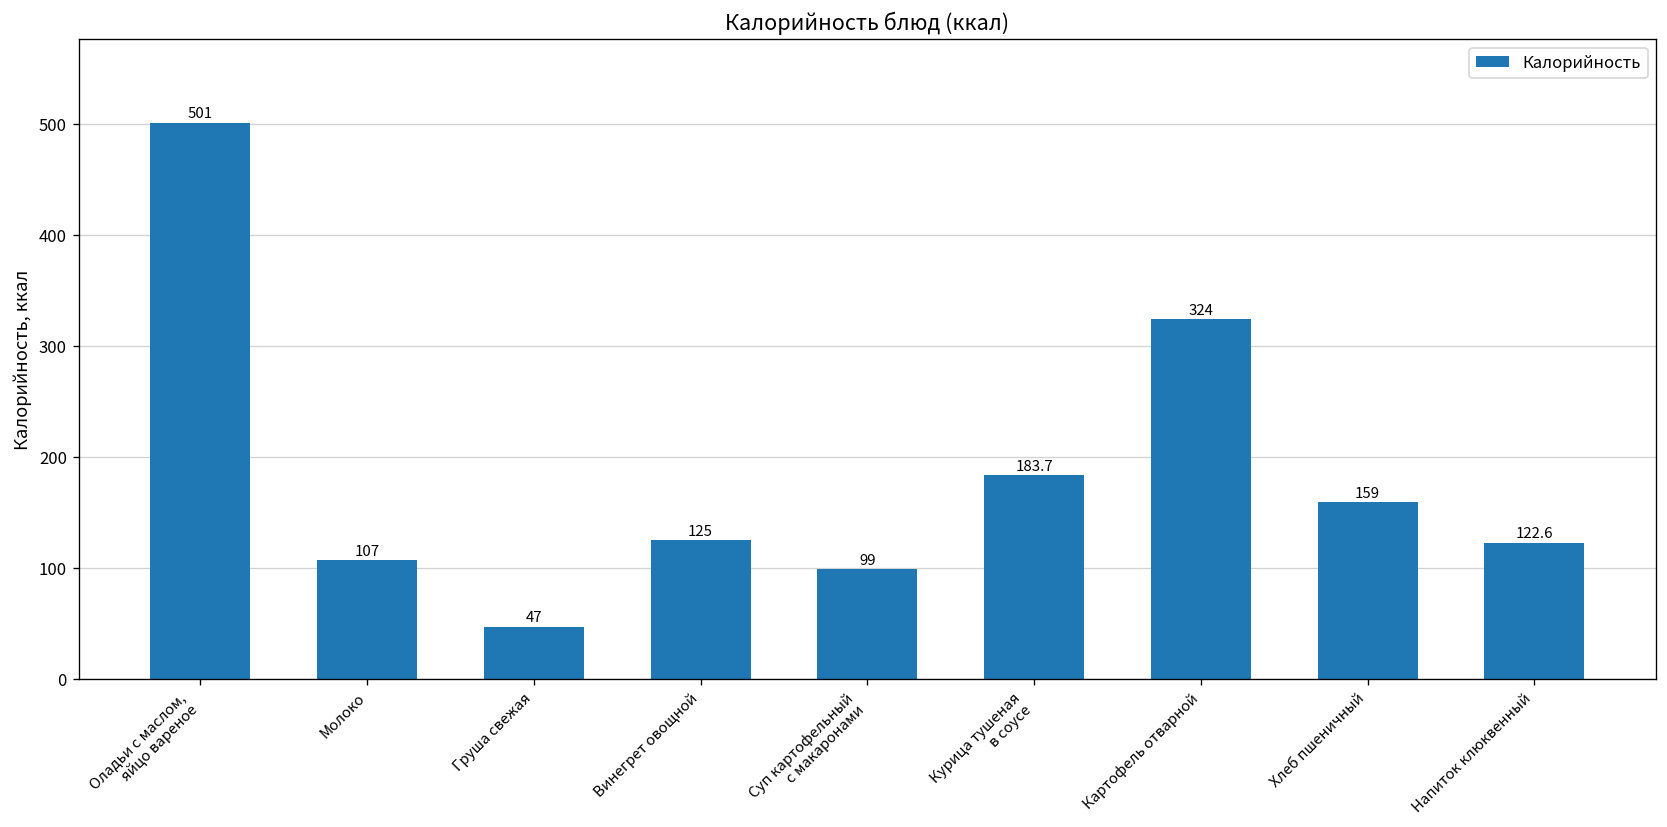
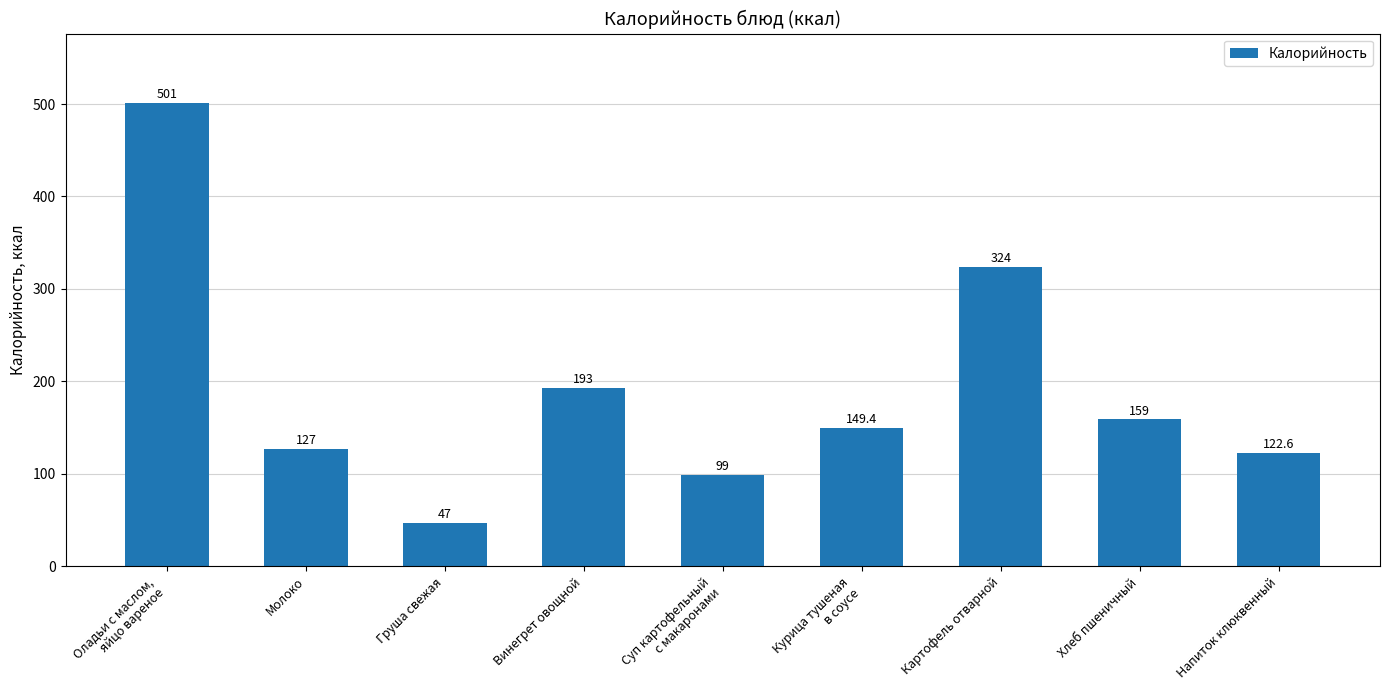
Молоко: 107 -> 127
Винегрет овощной: 125 -> 193
Курица тушеная в соусе: 183.7 -> 149.4
